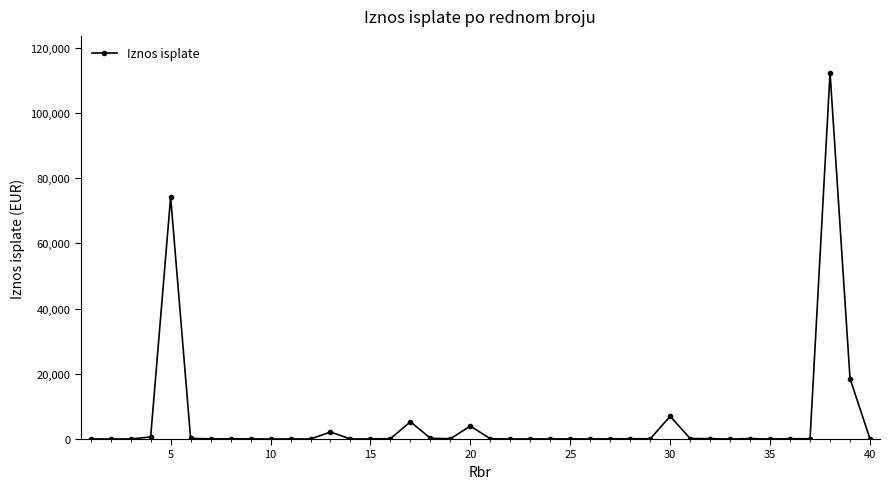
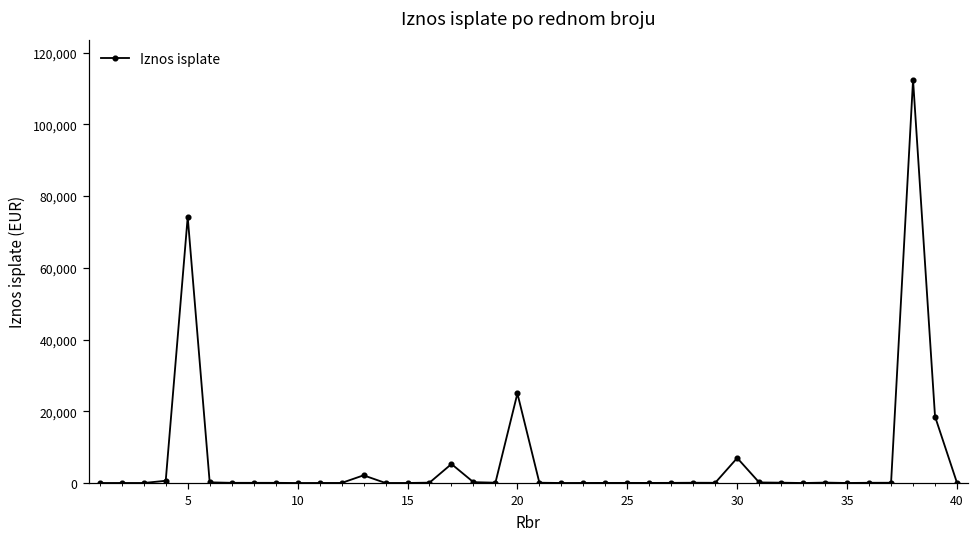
20: 4,000 -> 25,000
